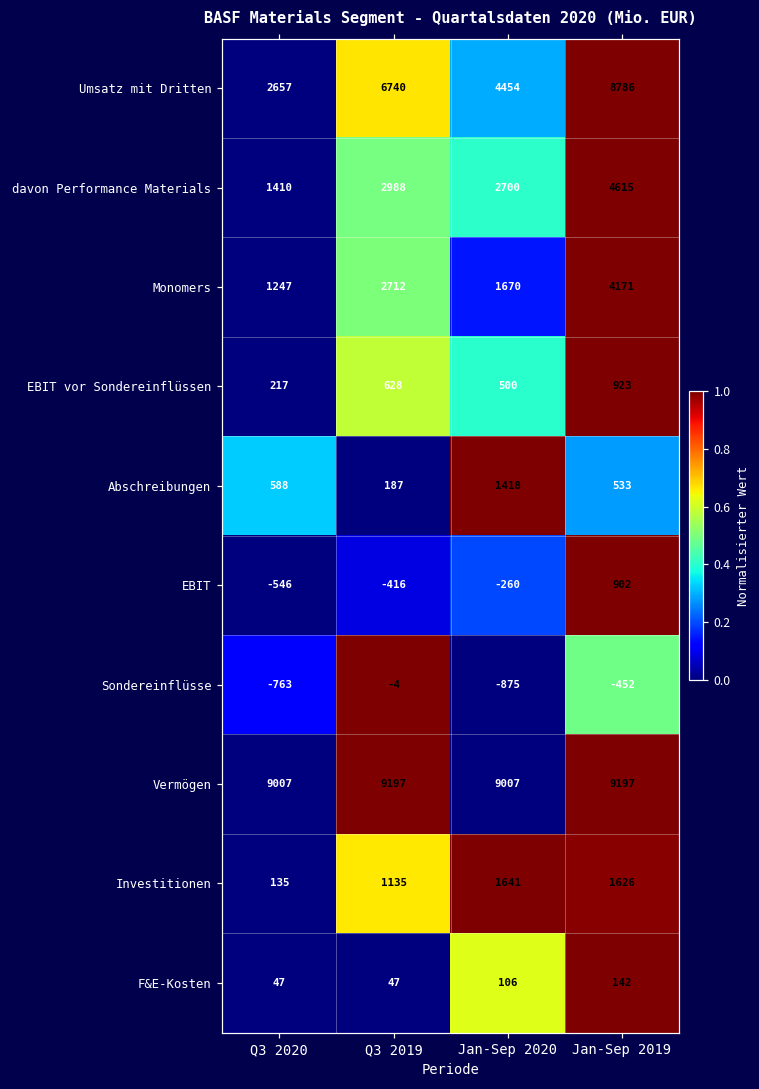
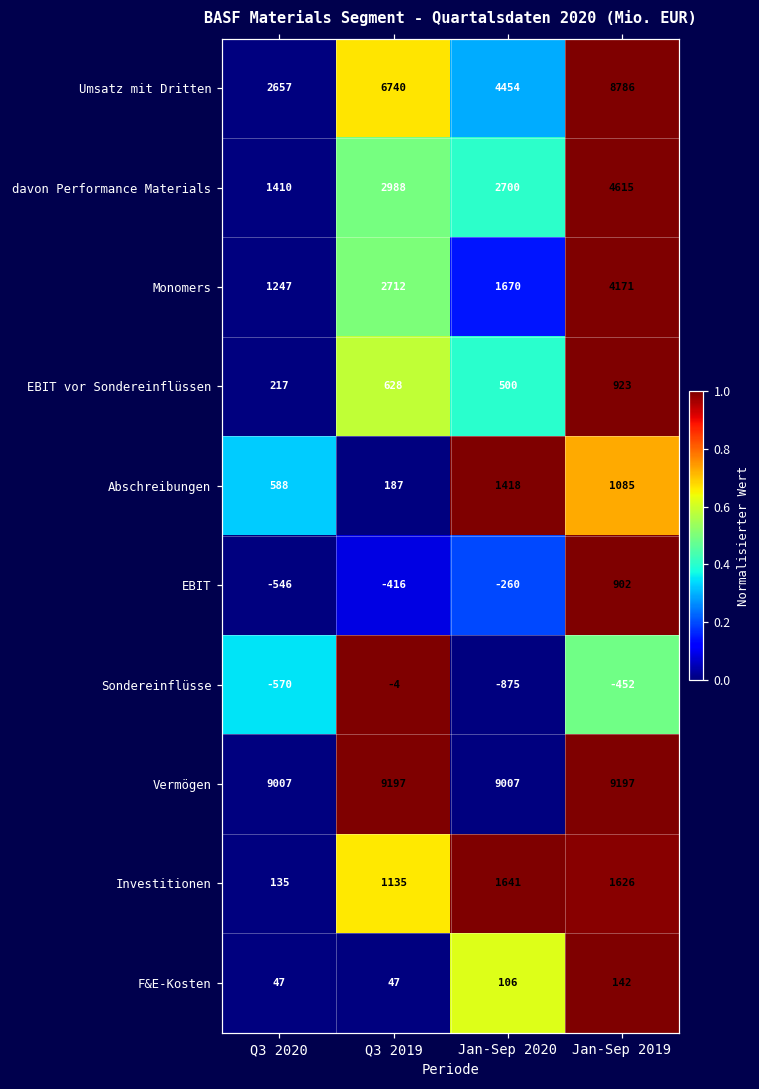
Abschreibungen, Jan-Sep 2019: 533 -> 1085
Sondereinflüsse, Q3 2020: -763 -> -570
